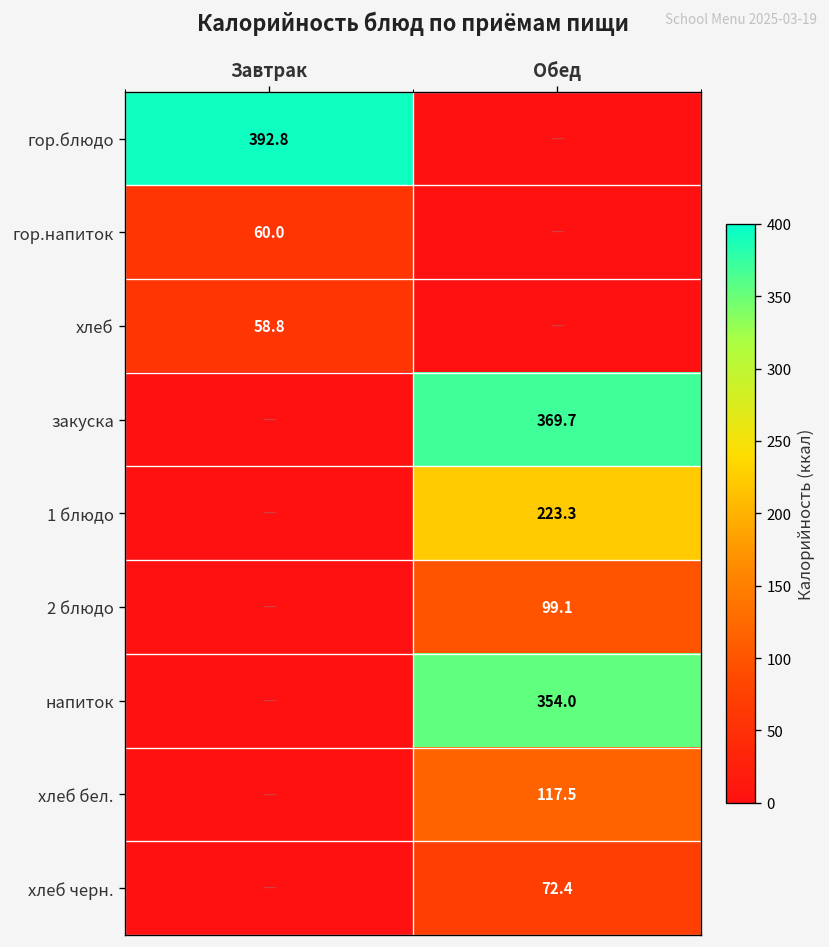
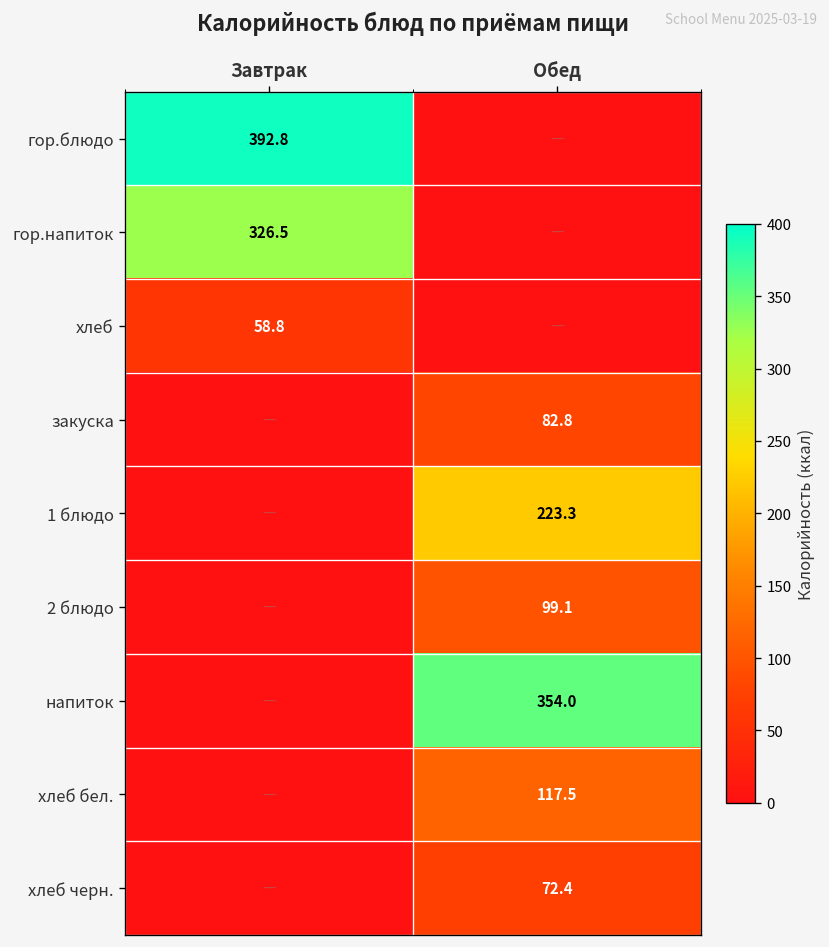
гор.напиток, Завтрак: 60.0 -> 326.5
закуска, Обед: 369.7 -> 82.8
